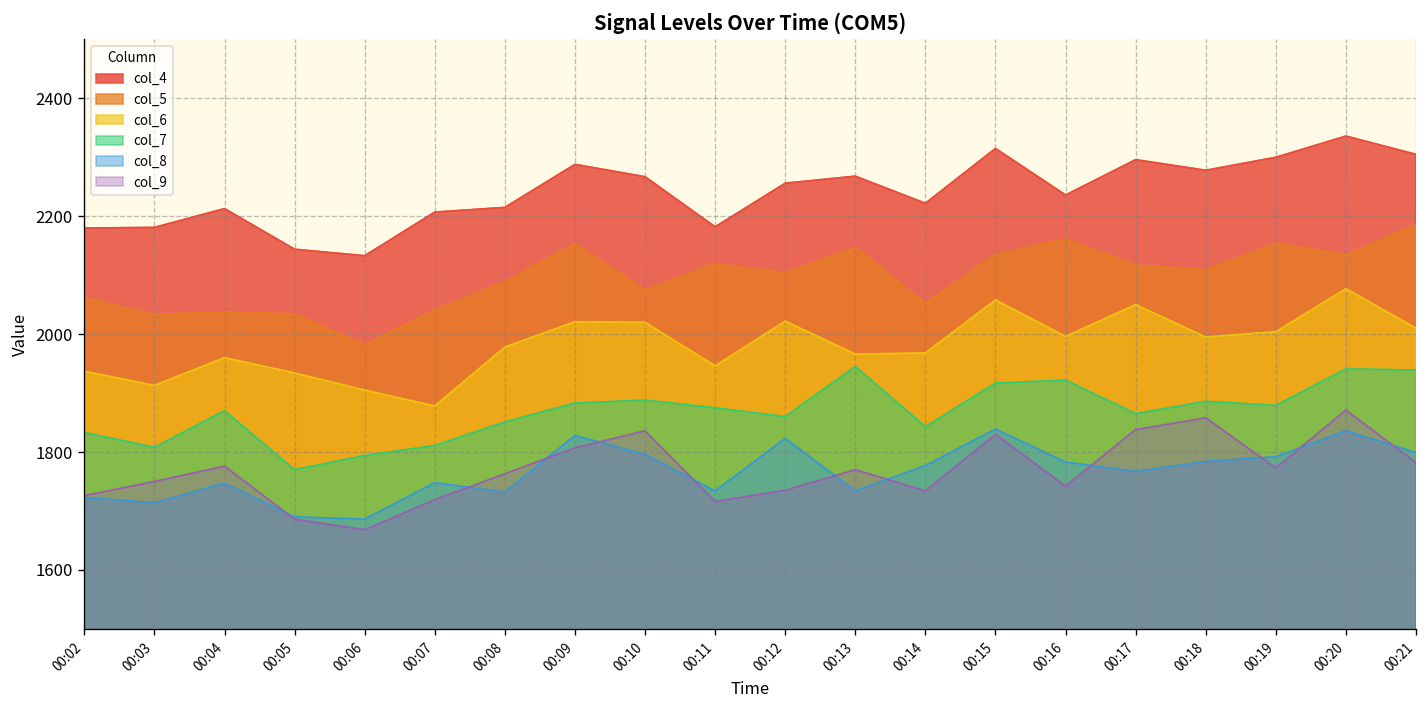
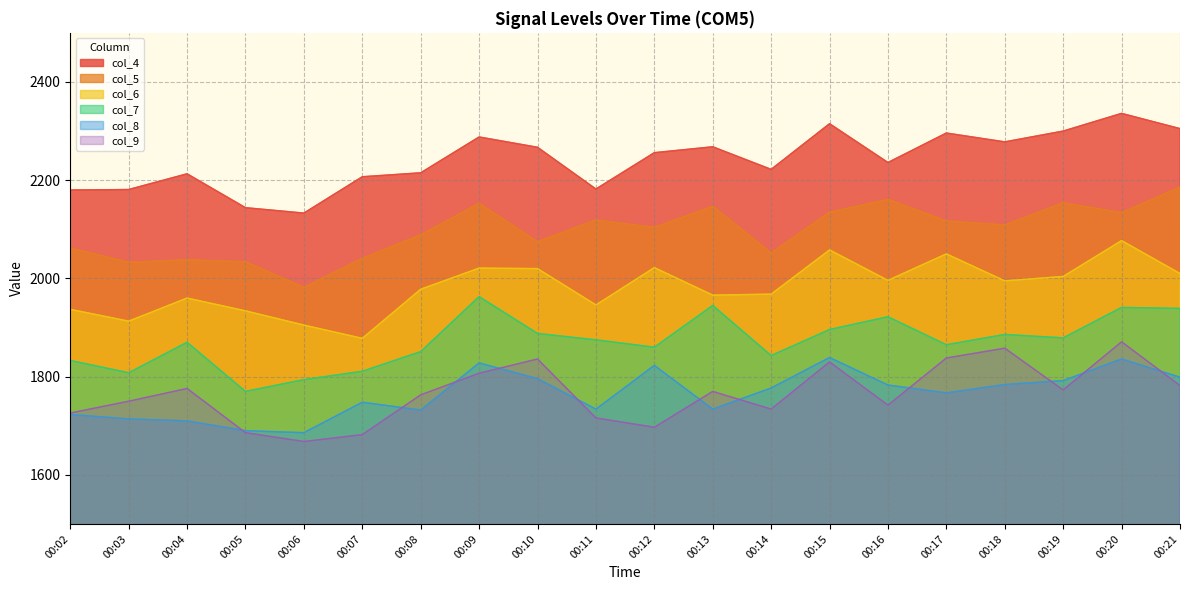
col_8, 00:04: 1750 -> 1710
col_9, 00:07: 1720 -> 1680
col_7, 00:09: 1880 -> 1960
col_9, 00:12: 1740 -> 1700
col_7, 00:15: 1920 -> 1900
